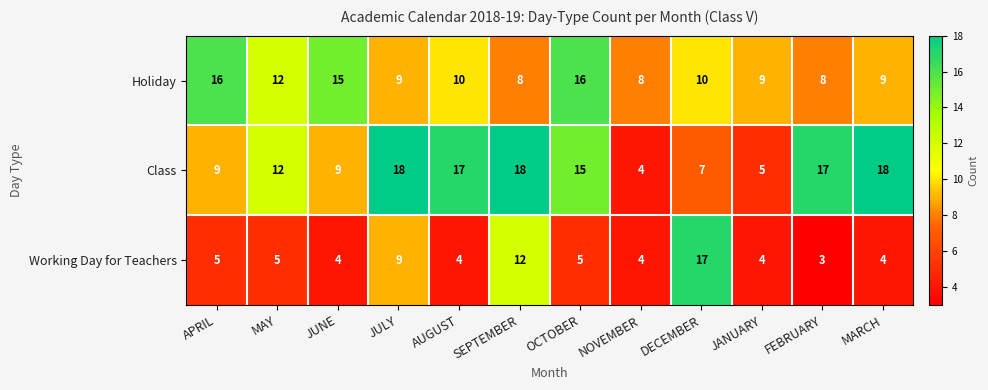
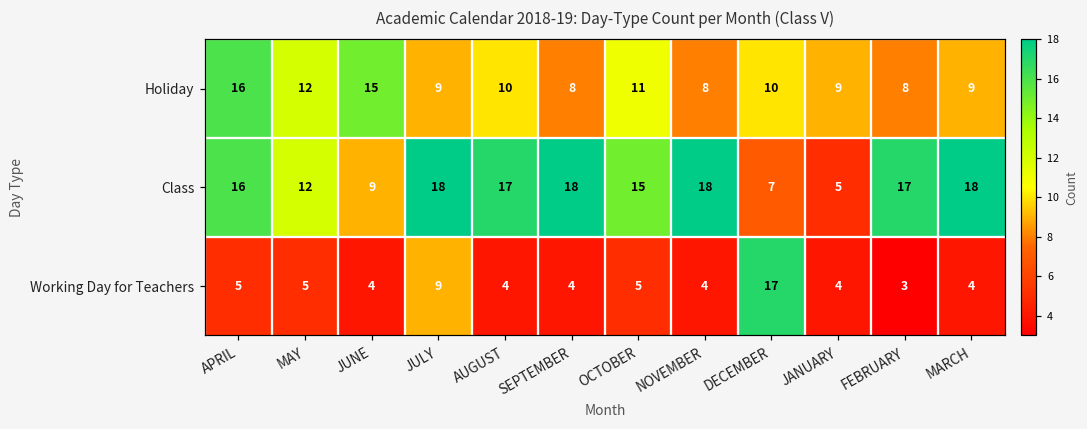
Holiday, OCTOBER: 16 -> 11
Class, APRIL: 9 -> 16
Class, NOVEMBER: 4 -> 18
Working Day for Teachers, SEPTEMBER: 12 -> 4
